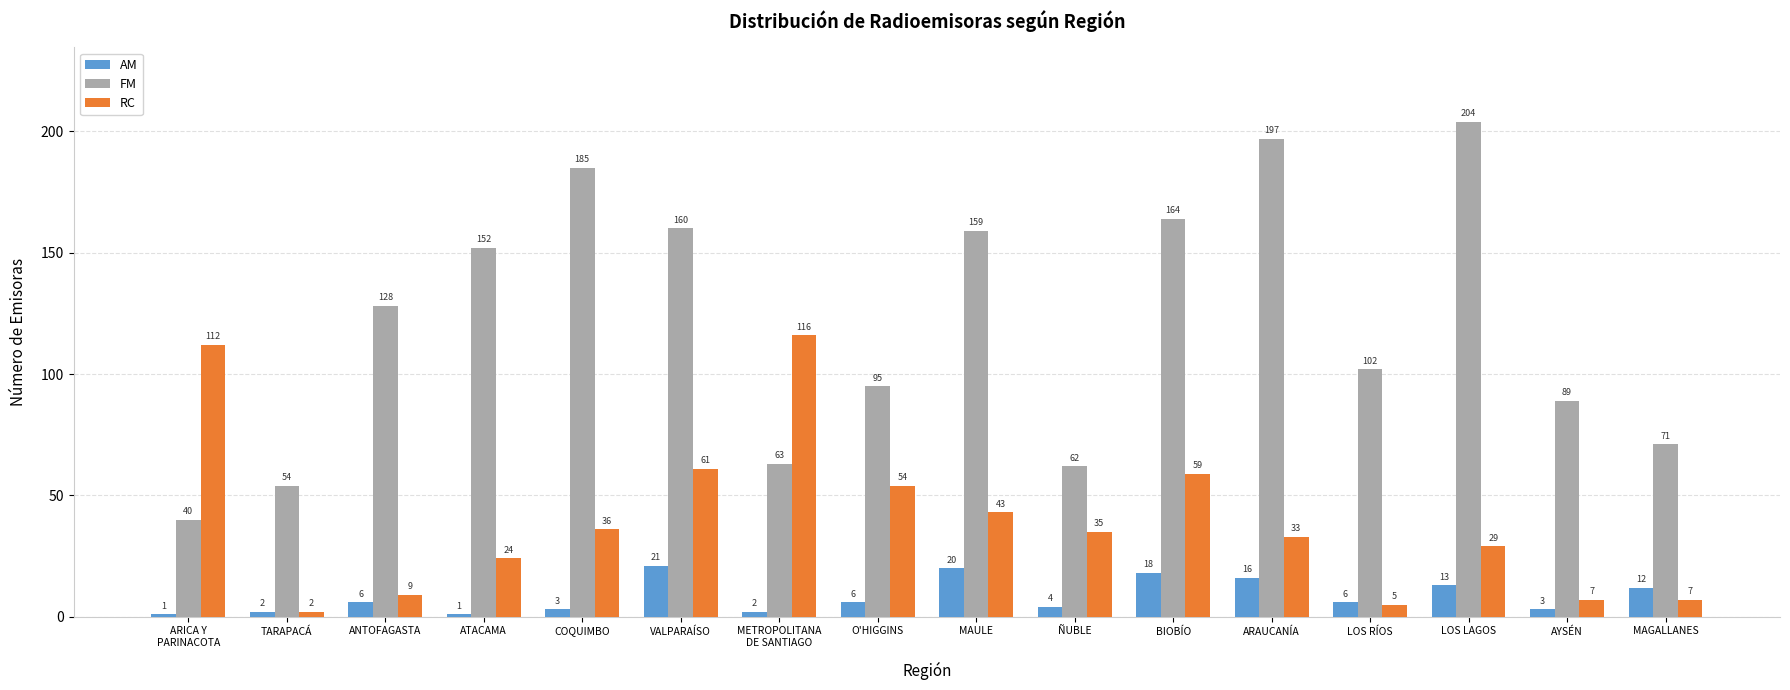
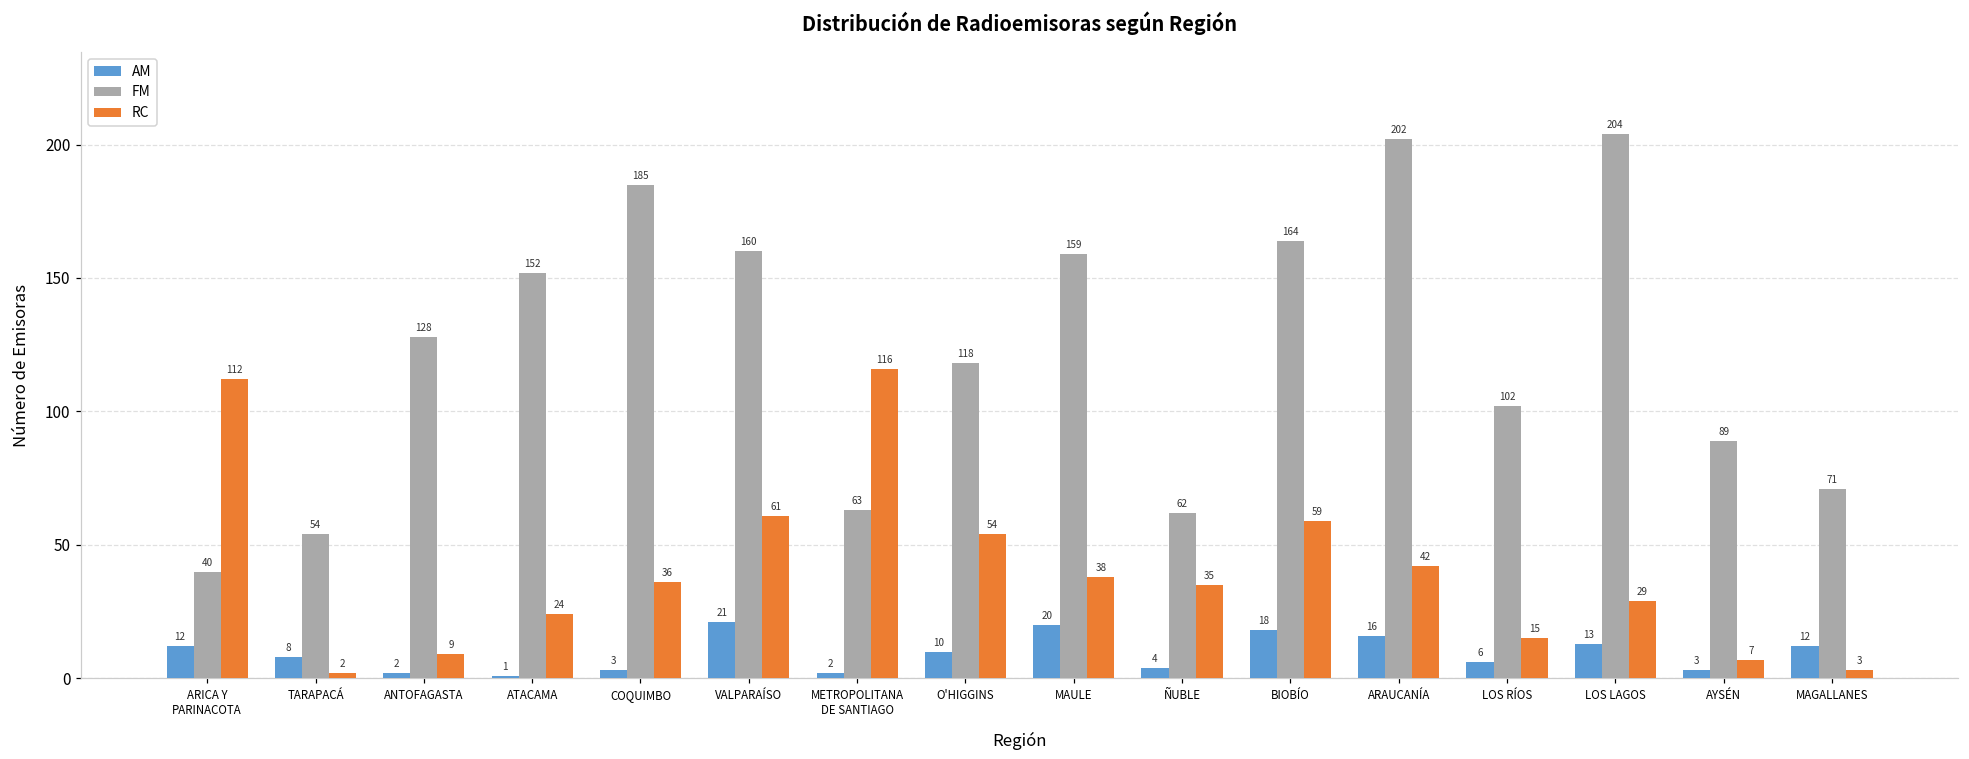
AM, ARICA Y PARINACOTA: 1 -> 12
AM, TARAPACÁ: 2 -> 8
AM, ANTOFAGASTA: 6 -> 2
AM, O'HIGGINS: 6 -> 10
FM, O'HIGGINS: 95 -> 118
RC, MAULE: 43 -> 38
FM, ARAUCANÍA: 197 -> 202
RC, ARAUCANÍA: 33 -> 42
RC, LOS RÍOS: 5 -> 15
RC, MAGALLANES: 7 -> 3
